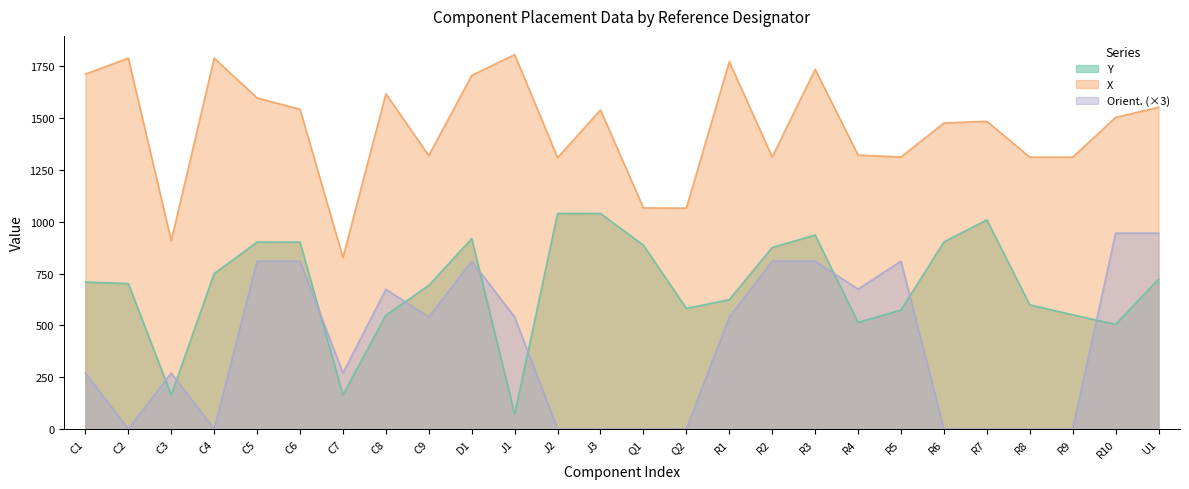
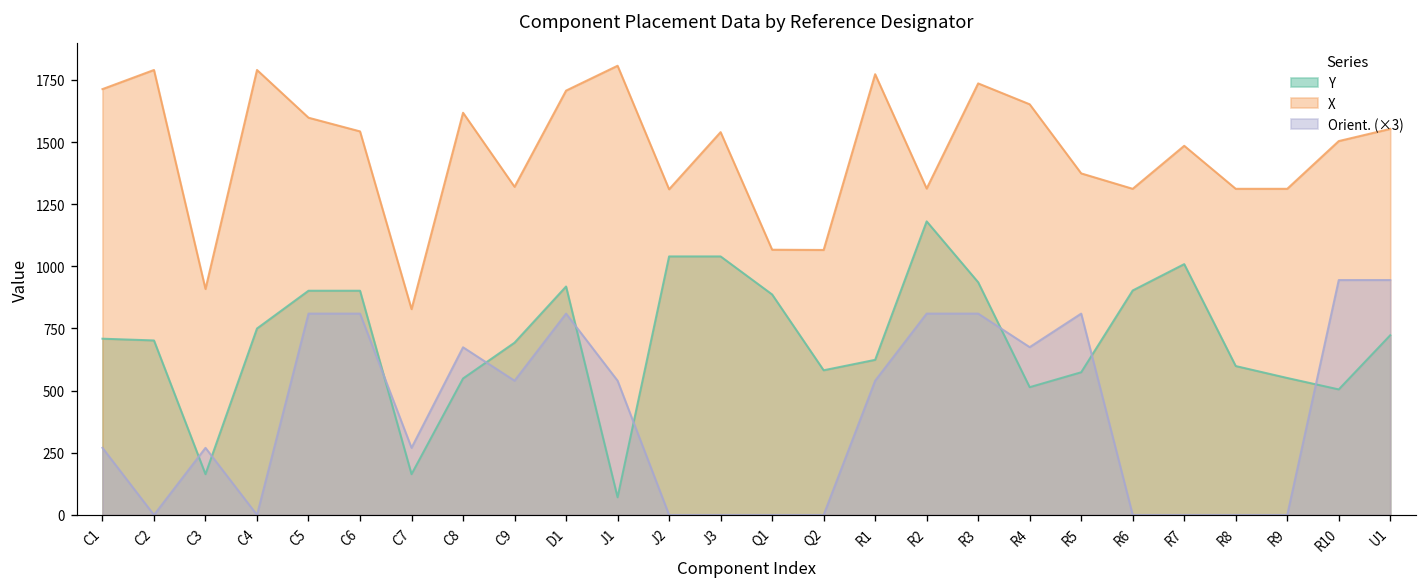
Y, R2: 880 -> 1180
X, R4: 1320 -> 1650
X, R5: 1310 -> 1370
X, R6: 1480 -> 1310
